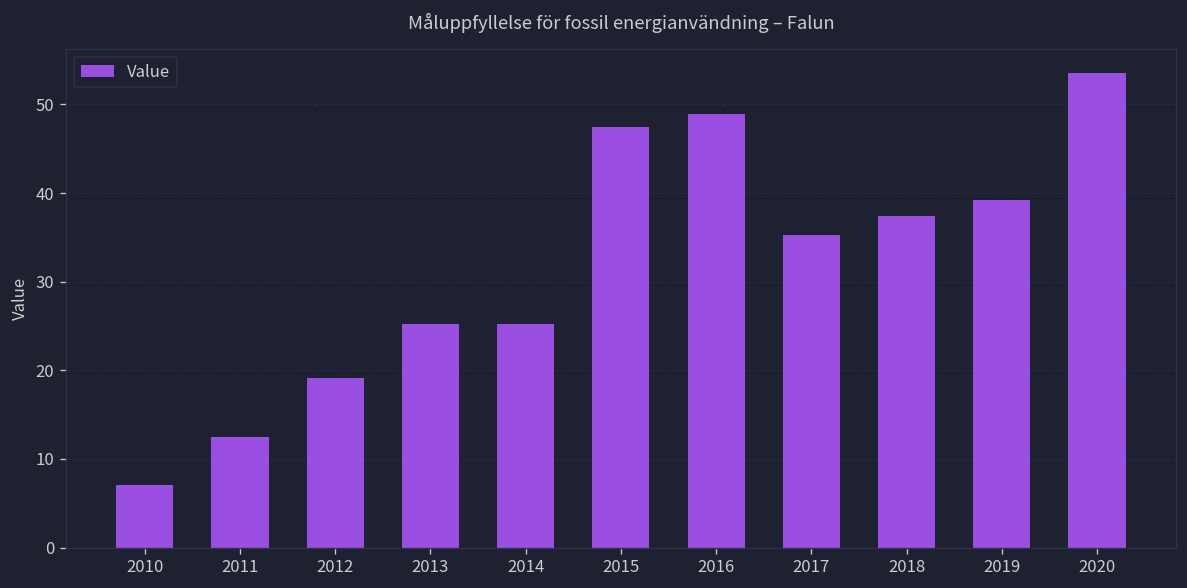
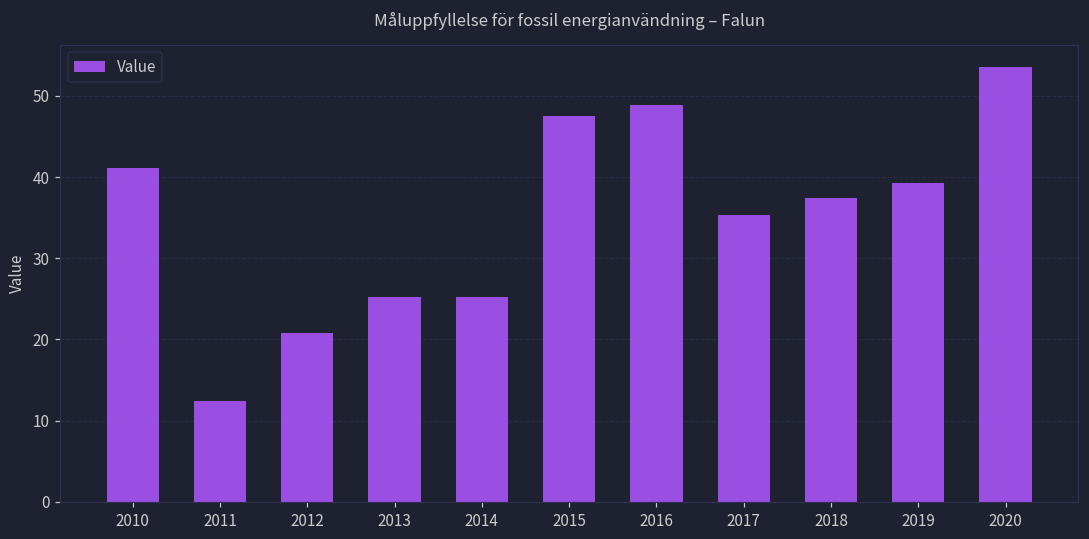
2010: 7 -> 41
2012: 19 -> 21
